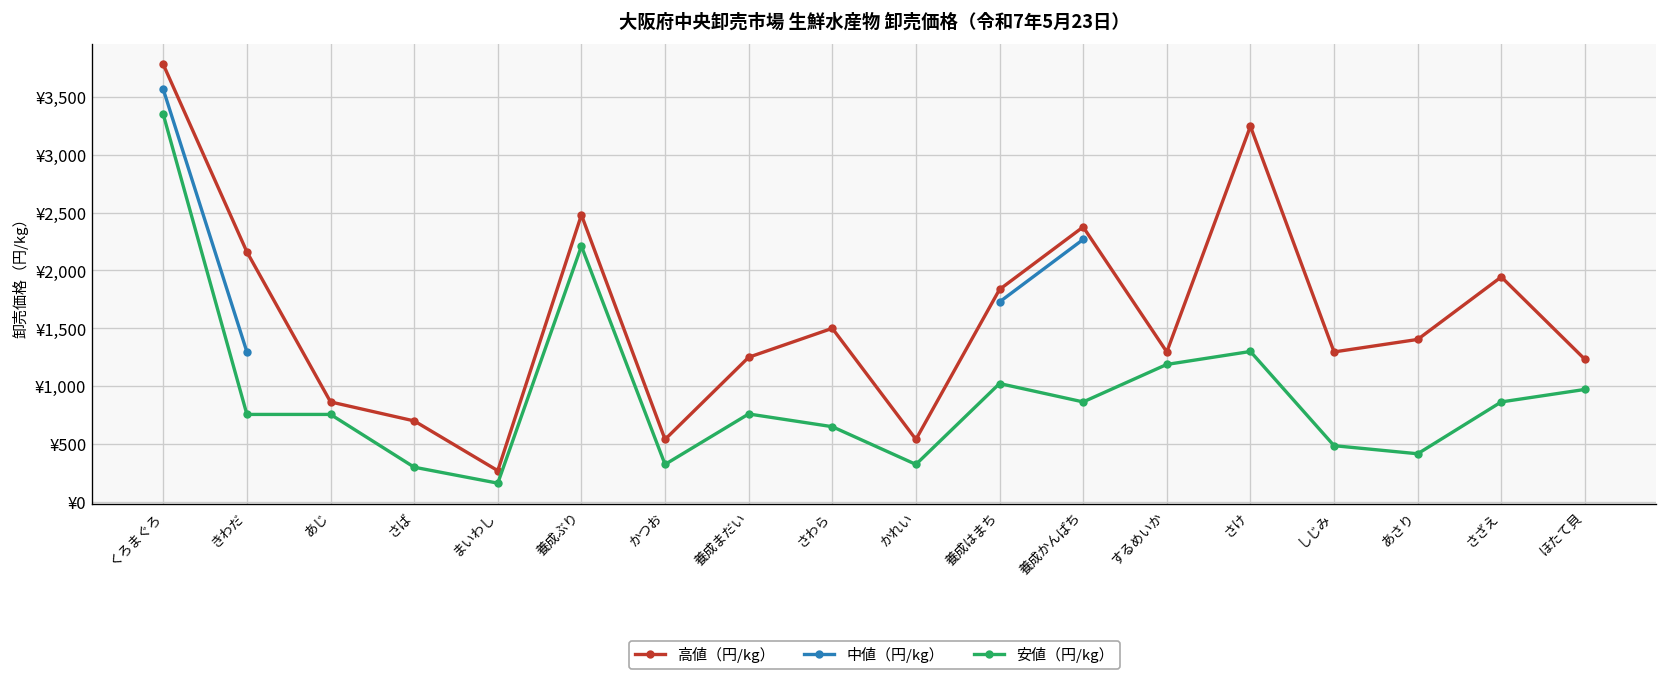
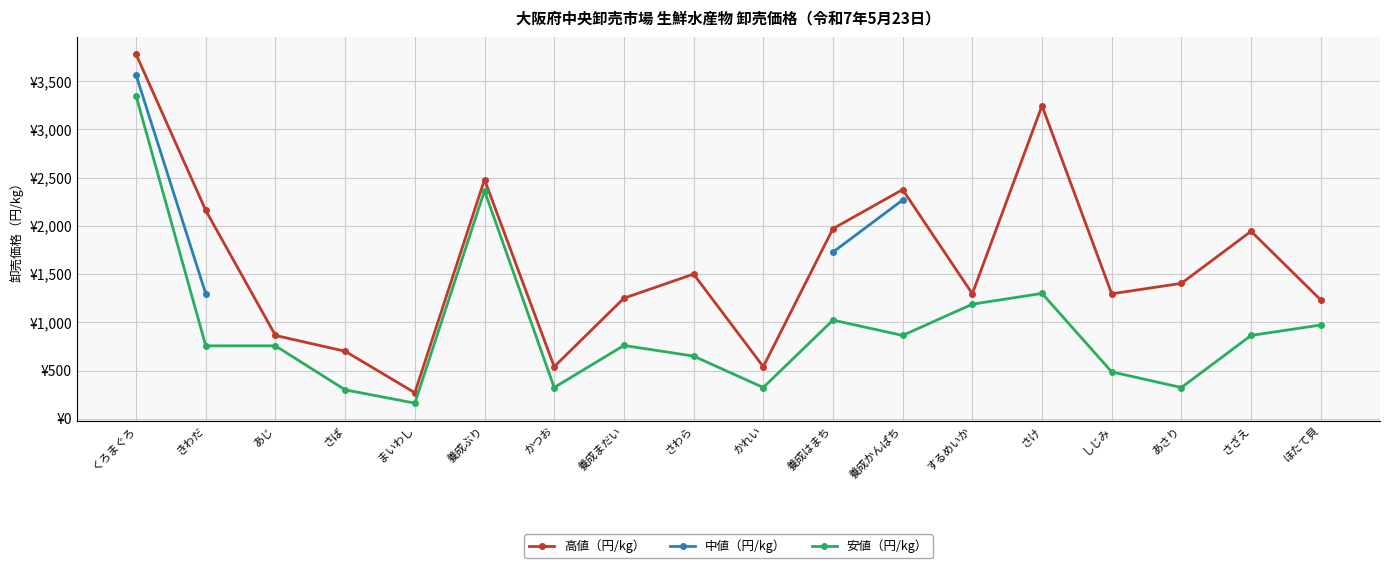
安値（円/kg）, 養成ぶり: ¥2,200 -> ¥2,400
高値（円/kg）, 養成はまち: ¥1,800 -> ¥2,000
安値（円/kg）, あさり: ¥400 -> ¥300
